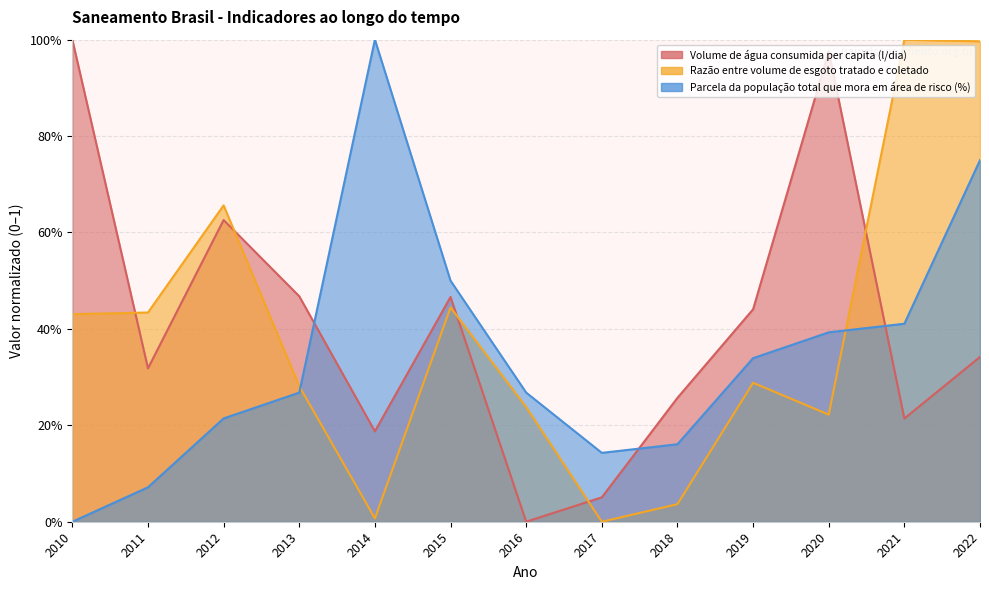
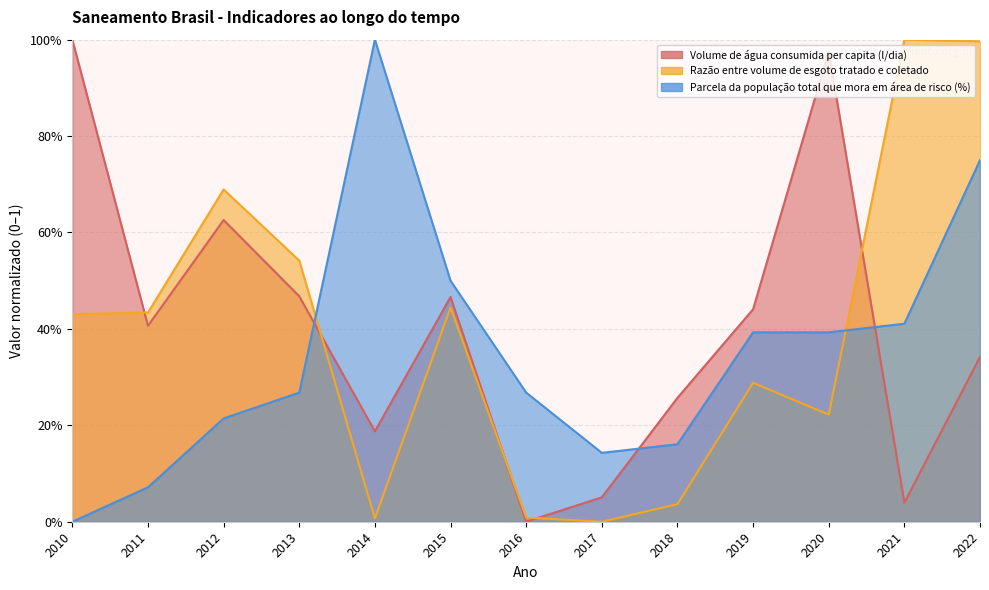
Volume de água consumida per capita (l/dia), 2011: 32% -> 41%
Razão entre volume de esgoto tratado e coletado, 2012: 66% -> 69%
Razão entre volume de esgoto tratado e coletado, 2013: 28% -> 54%
Razão entre volume de esgoto tratado e coletado, 2016: 24% -> 1%
Parcela da população total que mora em área de risco (%), 2019: 34% -> 39%
Volume de água consumida per capita (l/dia), 2021: 21% -> 4%
